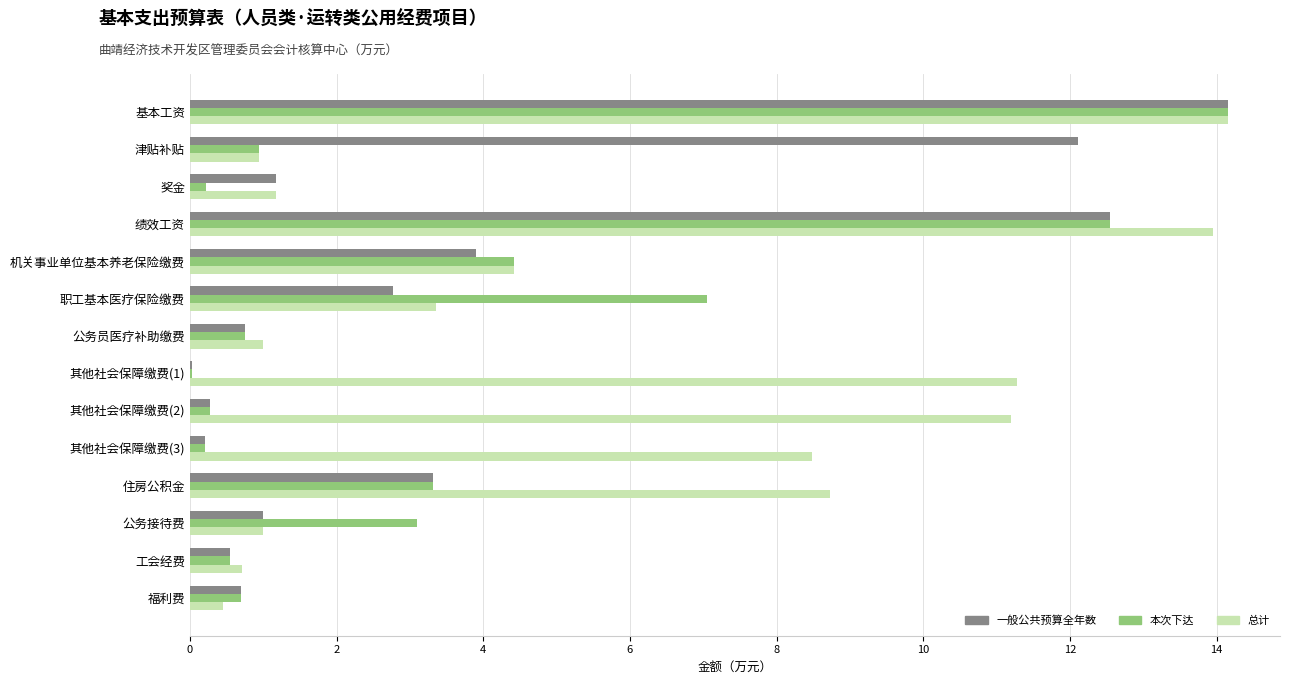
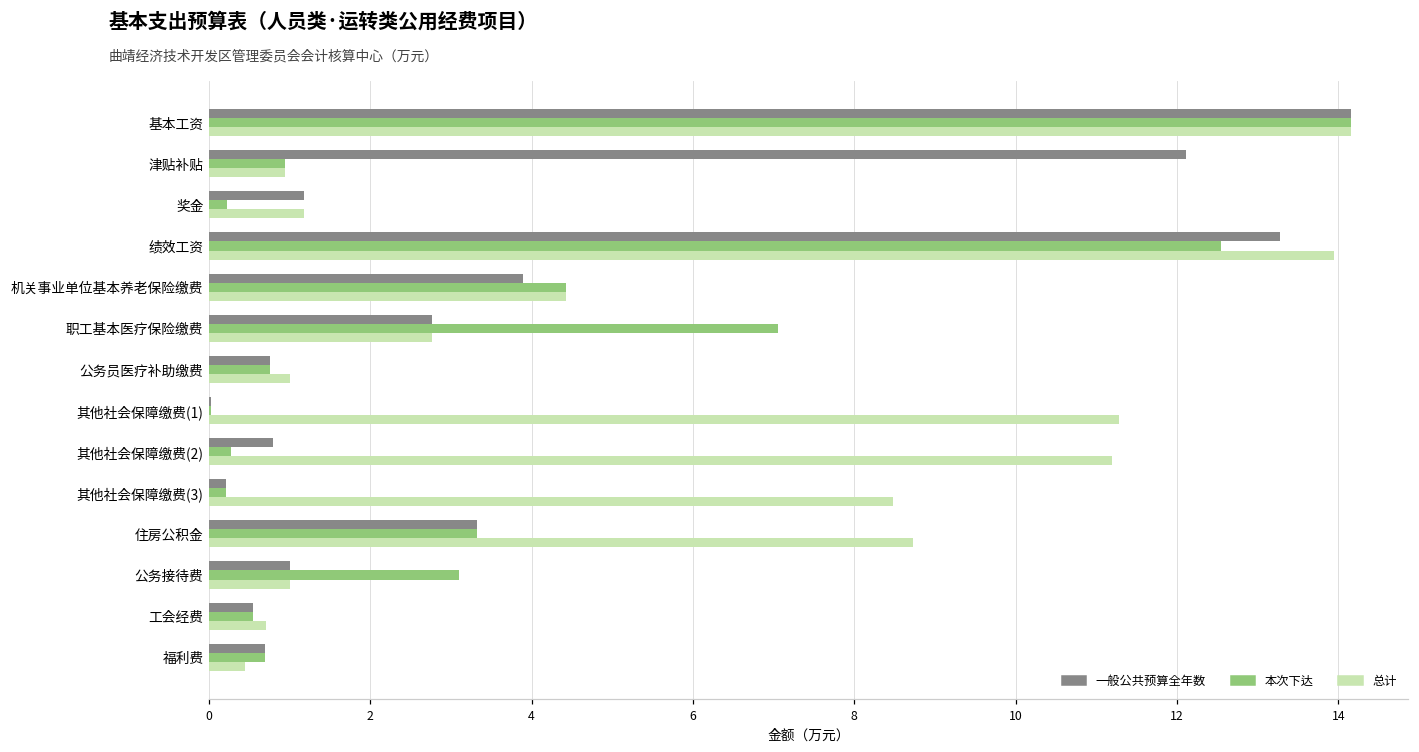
一般公共预算全年数, 绩效工资: 12.5 -> 13.3
总计, 职工基本医疗保险缴费: 3.4 -> 2.8
一般公共预算全年数, 其他社会保障缴费(2): 0.3 -> 0.8
